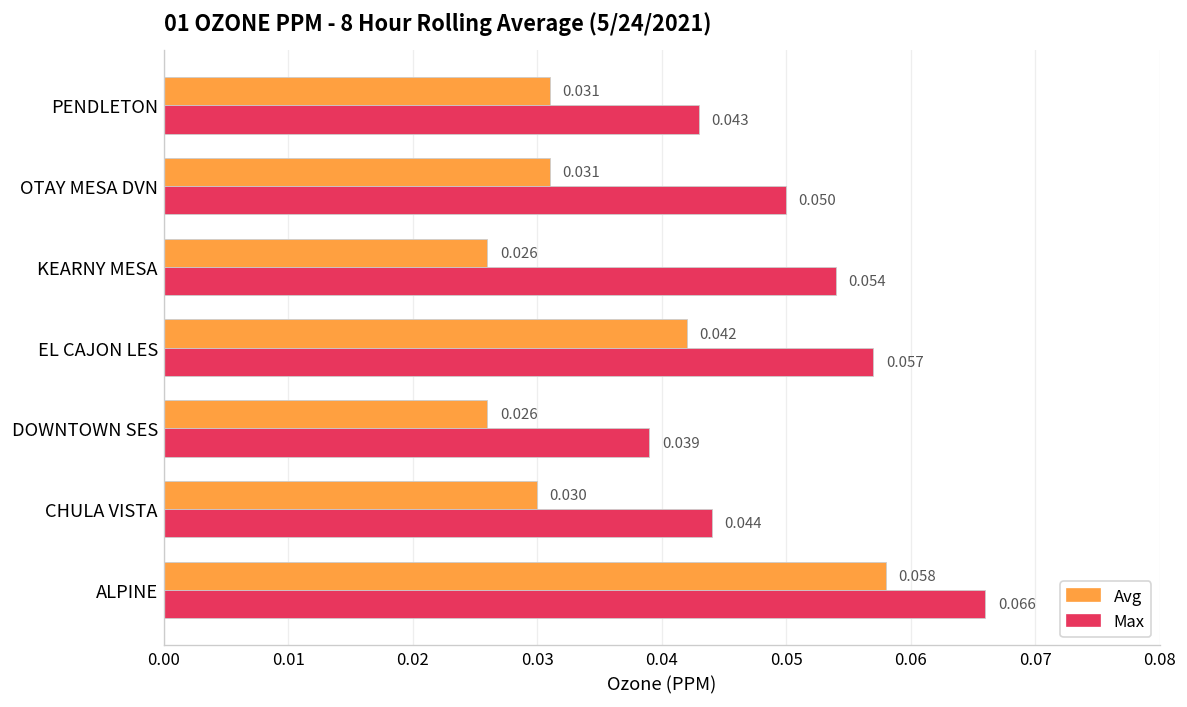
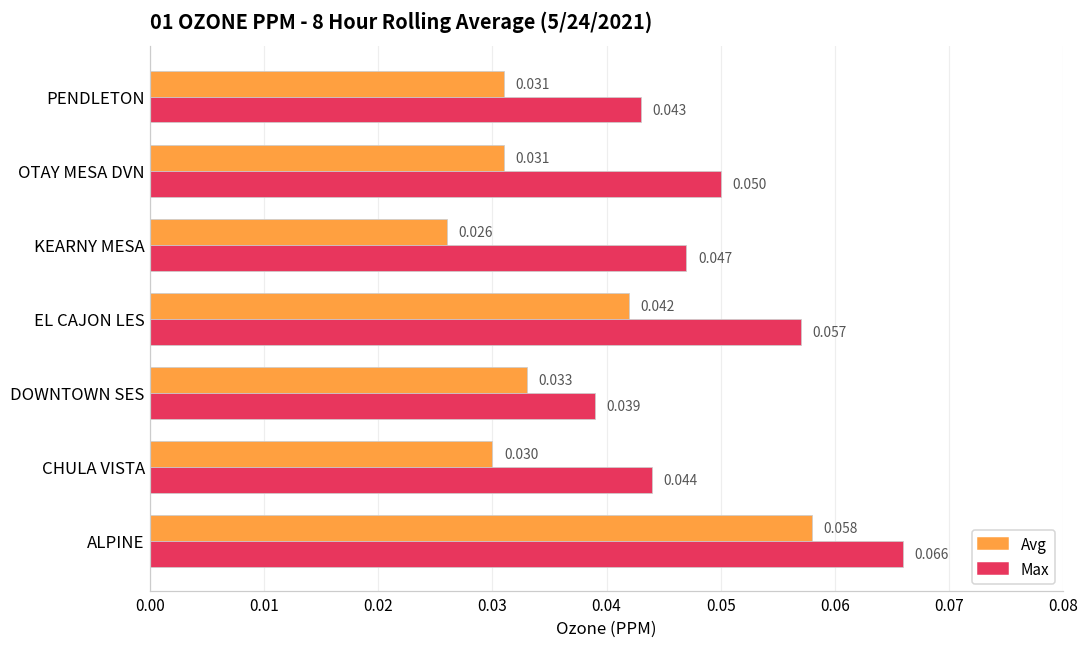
Max, KEARNY MESA: 0.054 -> 0.047
Avg, DOWNTOWN SES: 0.026 -> 0.033
